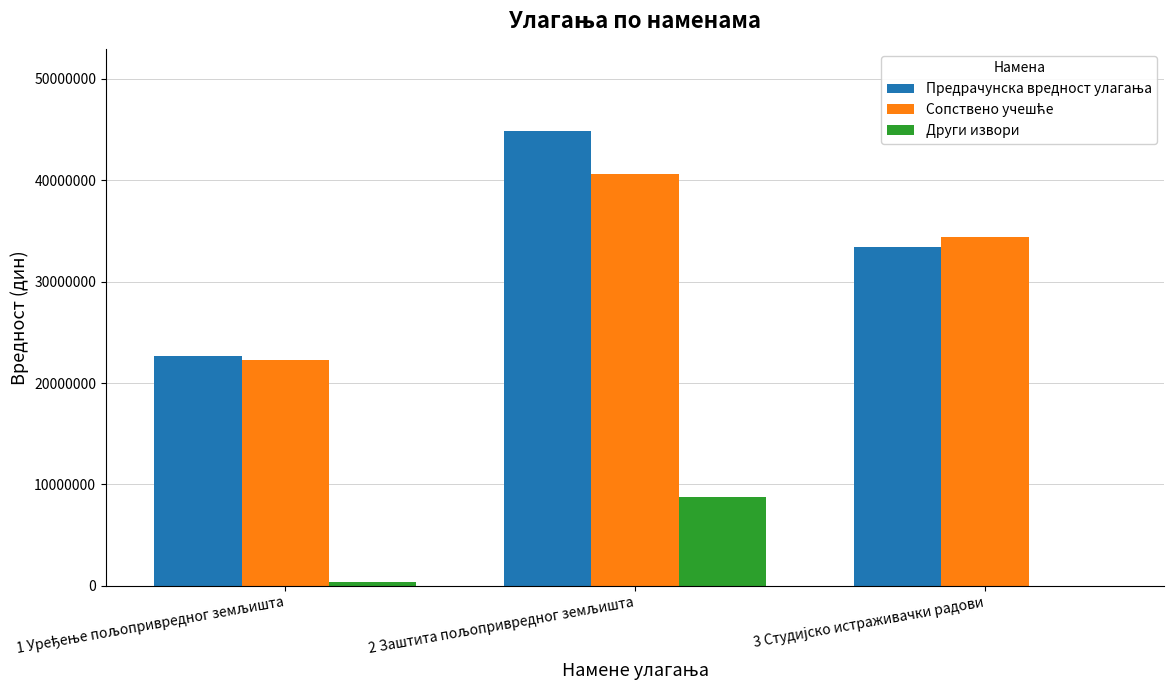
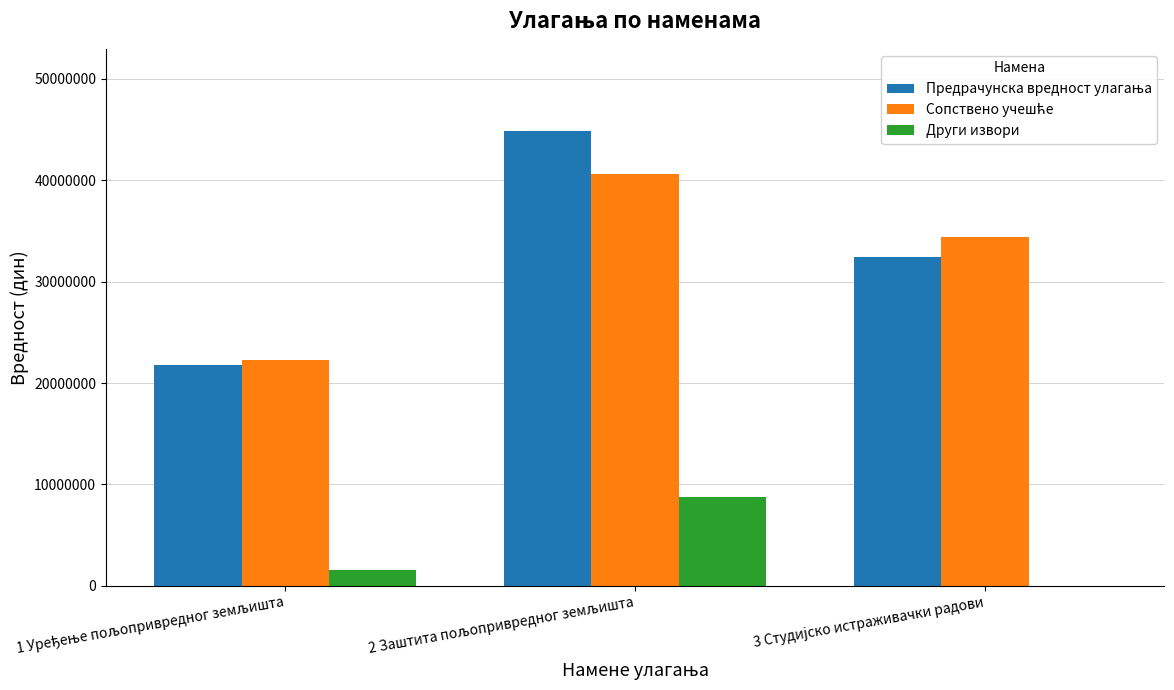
Предрачунска вредност улагања, 1 Уређење пољопривредног земљишта: 22700000 -> 21800000
Други извори, 1 Уређење пољопривредног земљишта: 400000 -> 1500000
Предрачунска вредност улагања, 3 Студијско истраживачки радови: 33400000 -> 32400000
